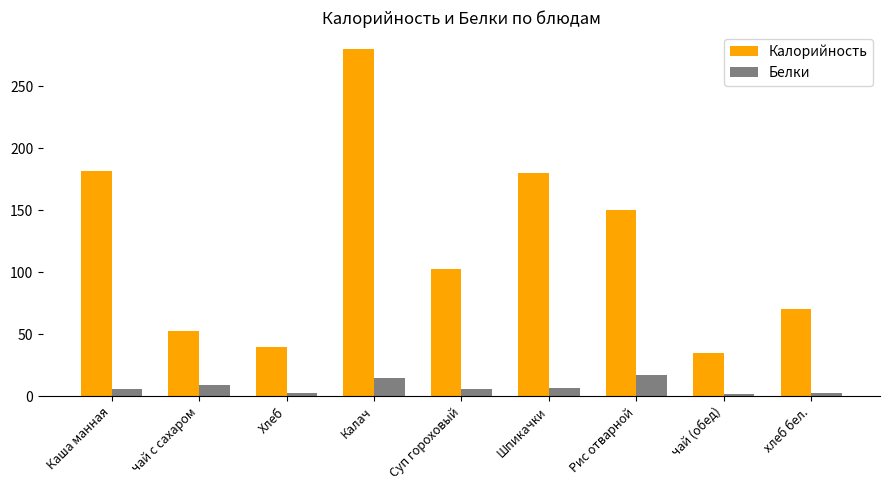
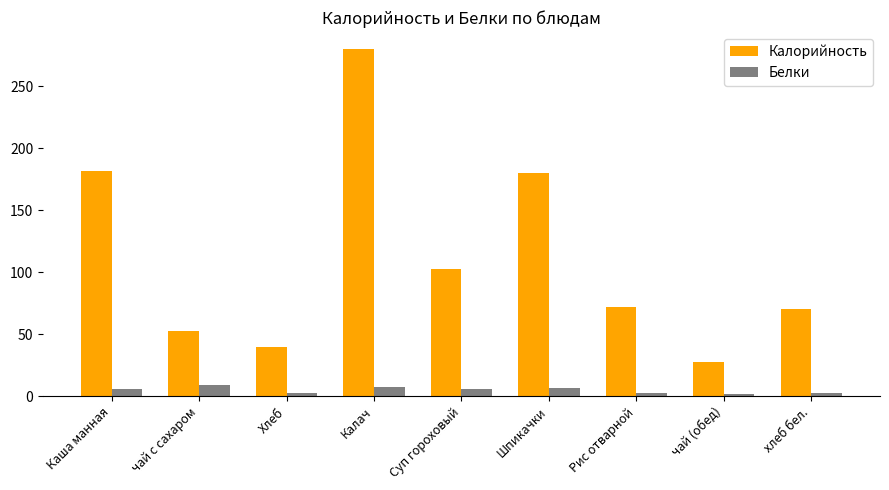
Белки, Калач: 15 -> 8
Калорийность, Рис отварной: 150 -> 72
Белки, Рис отварной: 18 -> 3
Калорийность, чай (обед): 35 -> 28
